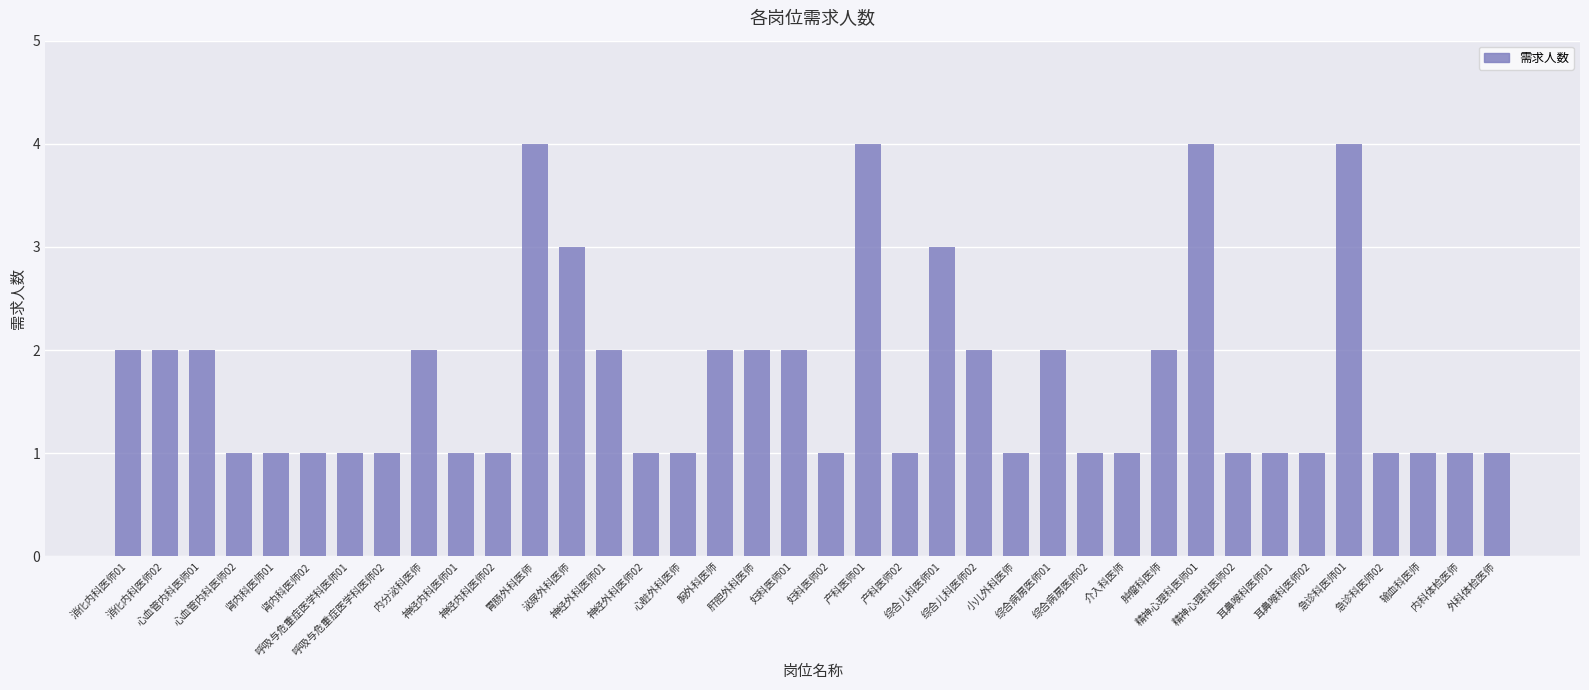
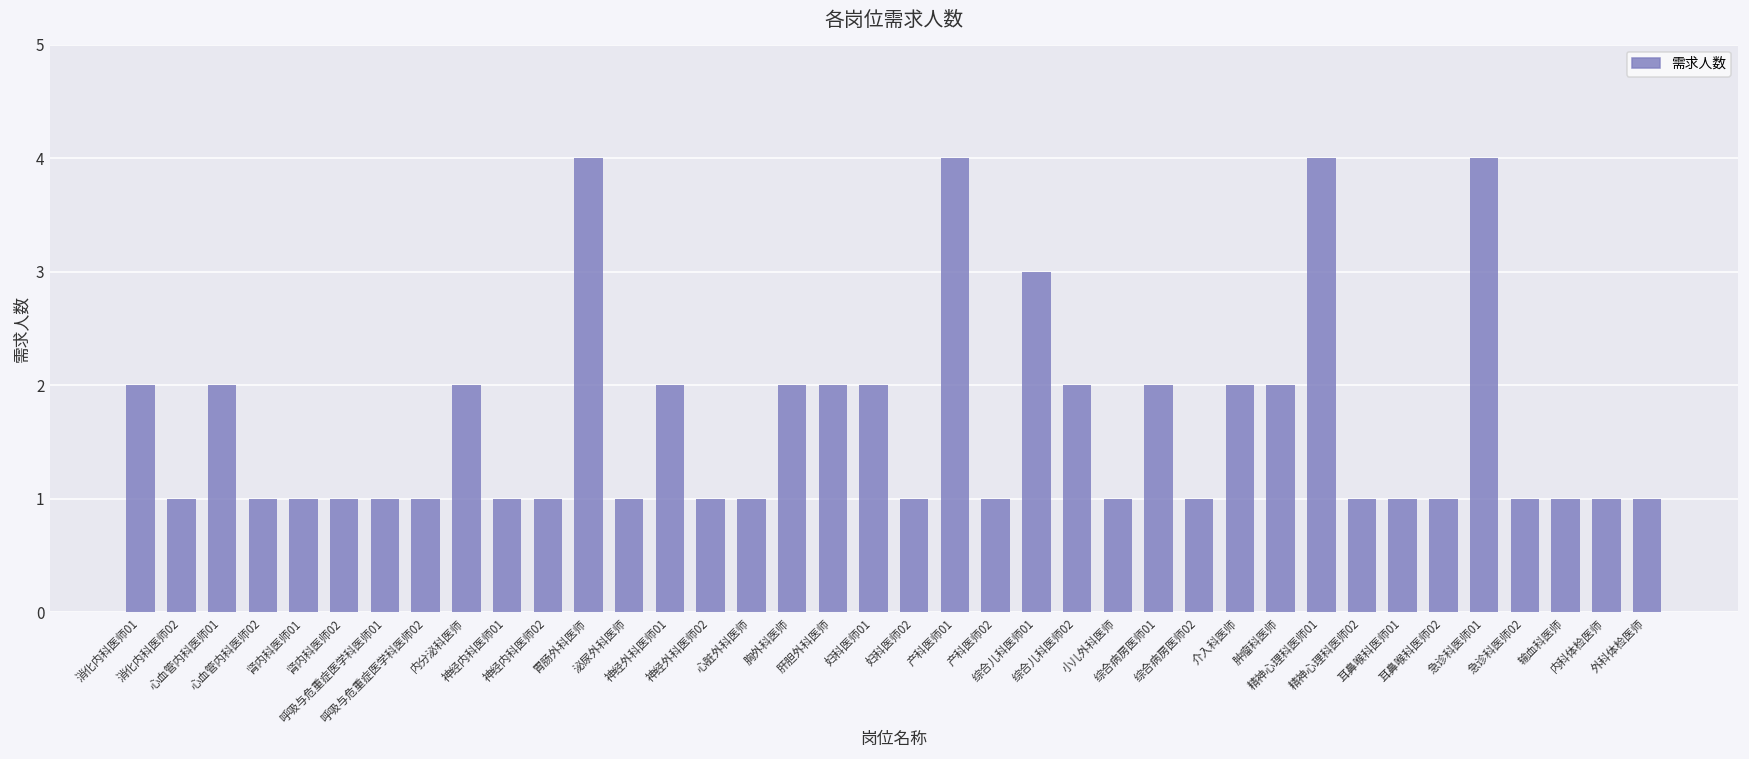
消化内科医师02: 2 -> 1
泌尿外科医师: 3 -> 1
介入科医师: 1 -> 2
